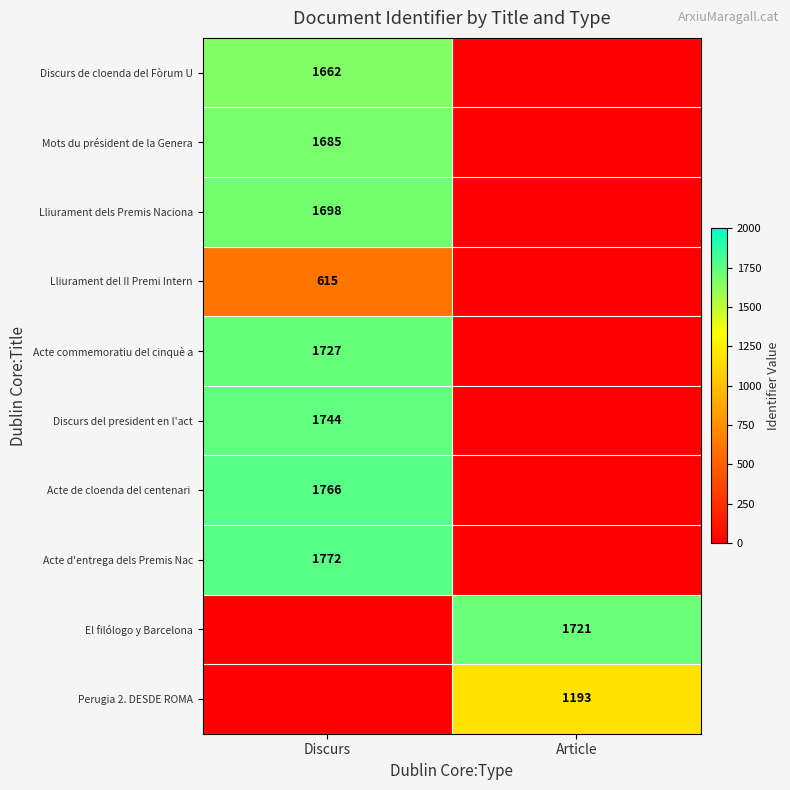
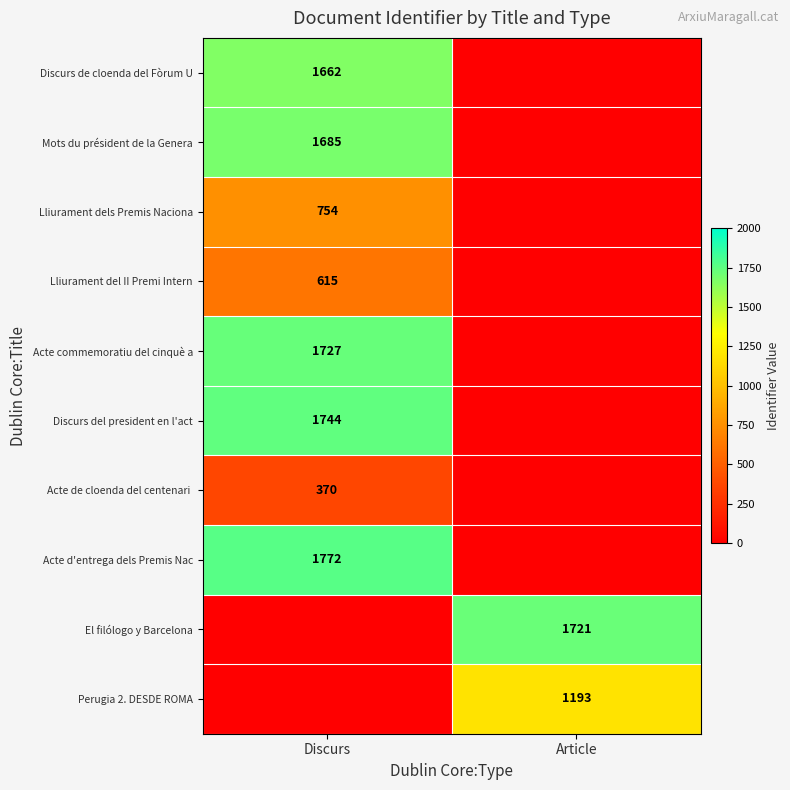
Lliurament dels Premis Naciona, Discurs: 1698 -> 754
Acte de cloenda del centenari, Discurs: 1766 -> 370
